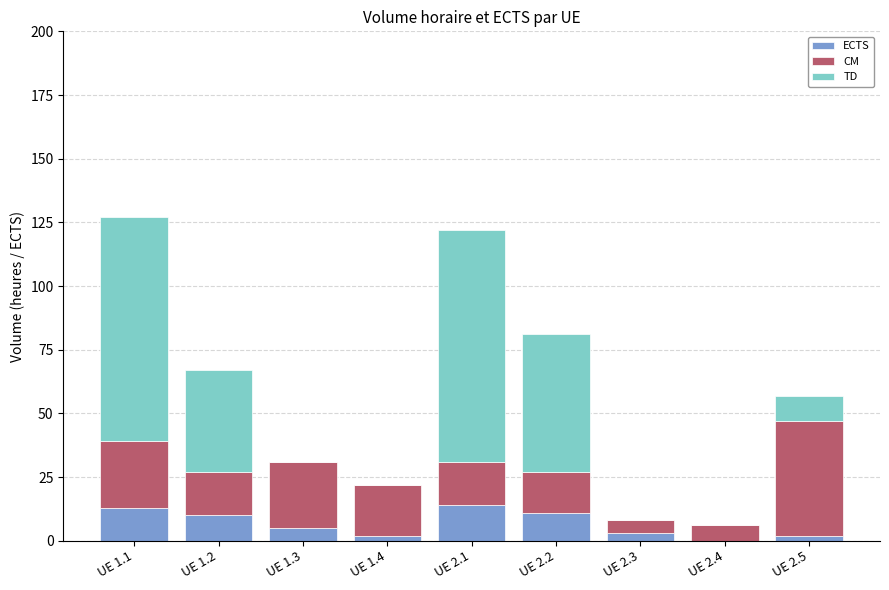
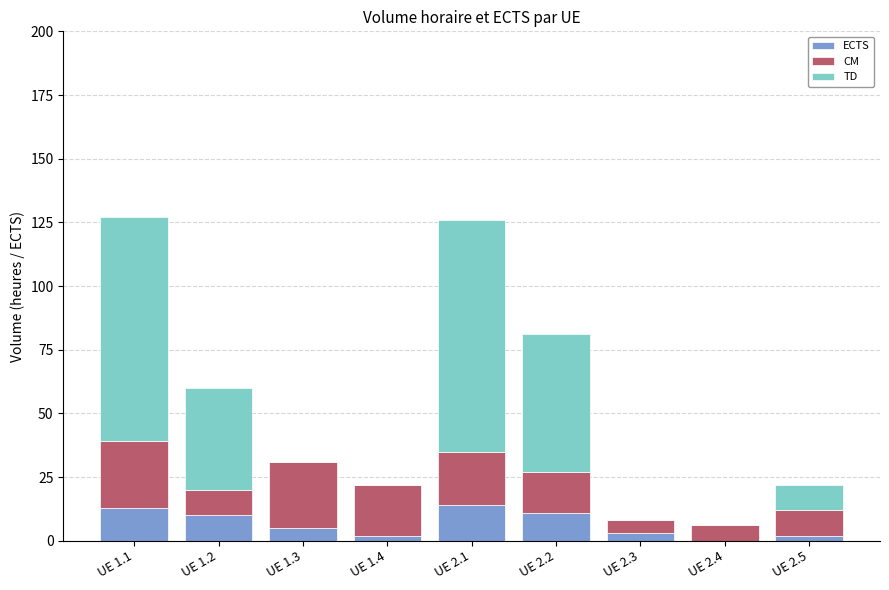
CM, UE 1.2: 17 -> 10
CM, UE 2.1: 17 -> 21
CM, UE 2.5: 45 -> 10
